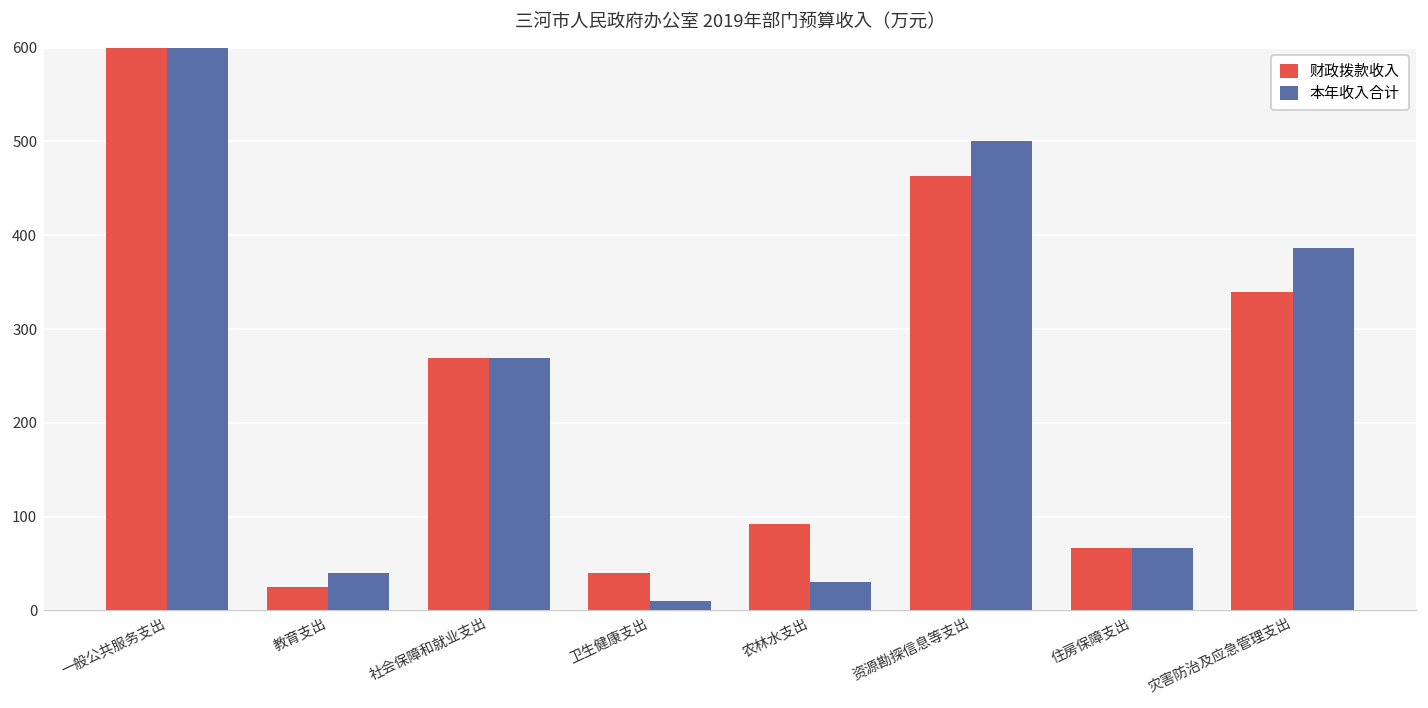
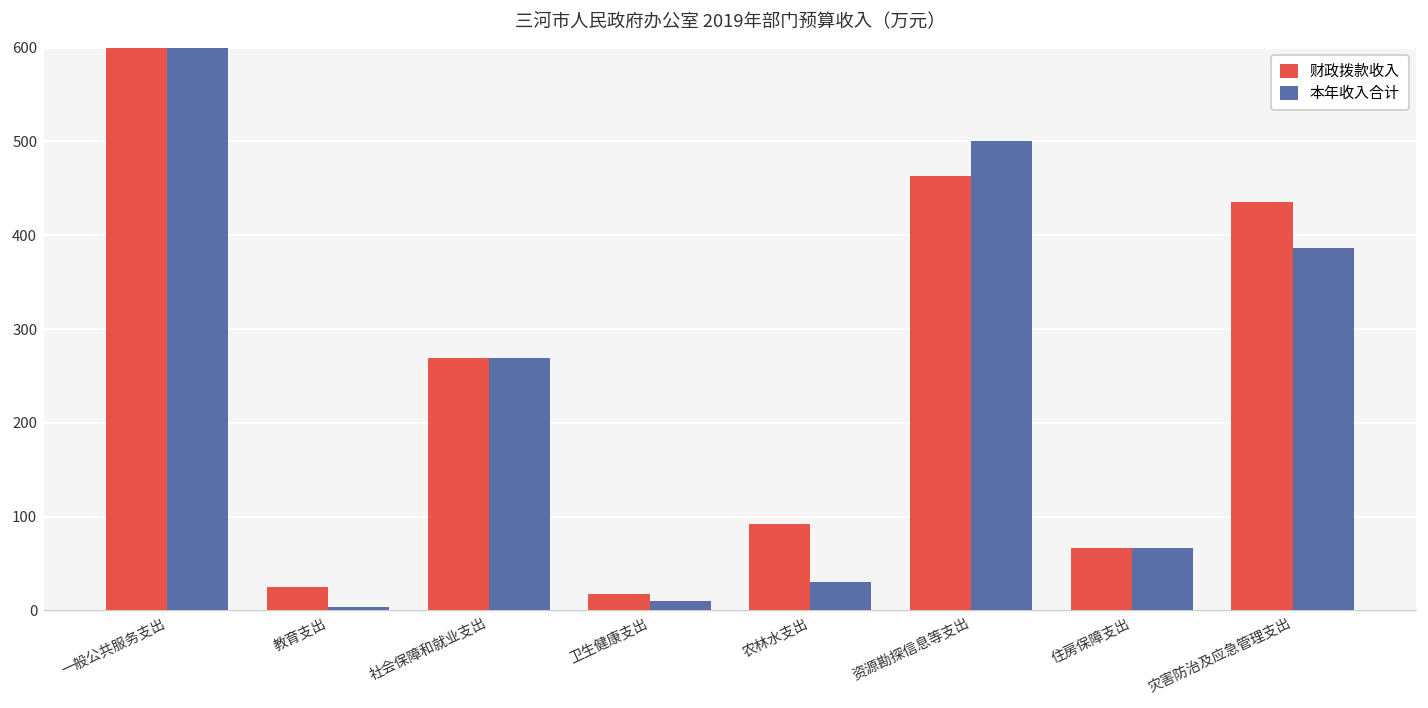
本年收入合计, 教育支出: 40 -> 0
财政拨款收入, 卫生健康支出: 40 -> 20
财政拨款收入, 灾害防治及应急管理支出: 340 -> 440
